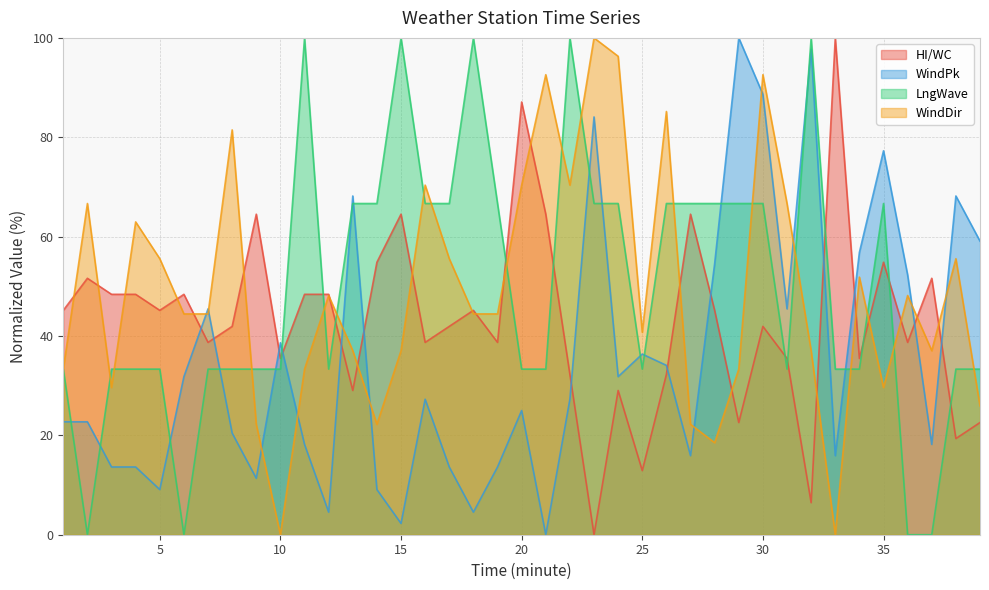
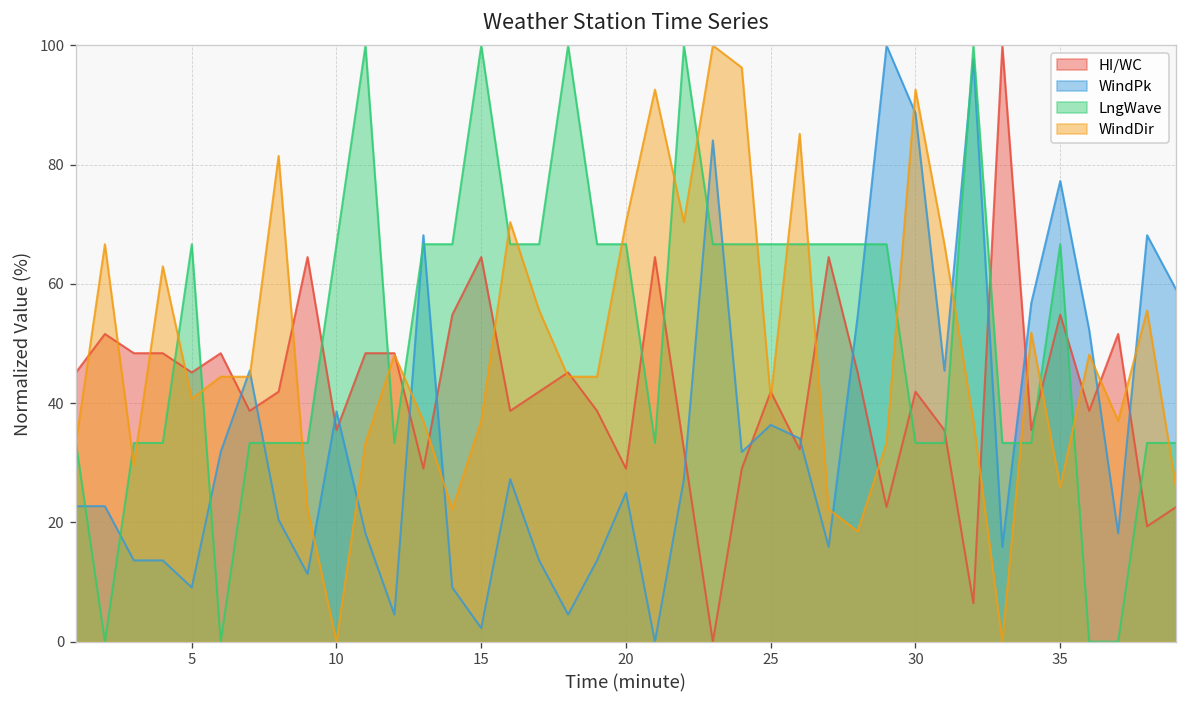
LngWave, 5: 33 -> 67
WindDir, 5: 56 -> 41
LngWave, 10: 33 -> 67
HI/WC, 20: 87 -> 29
LngWave, 20: 33 -> 67
HI/WC, 25: 13 -> 42
LngWave, 25: 33 -> 67
LngWave, 30: 67 -> 33
WindDir, 35: 30 -> 26
